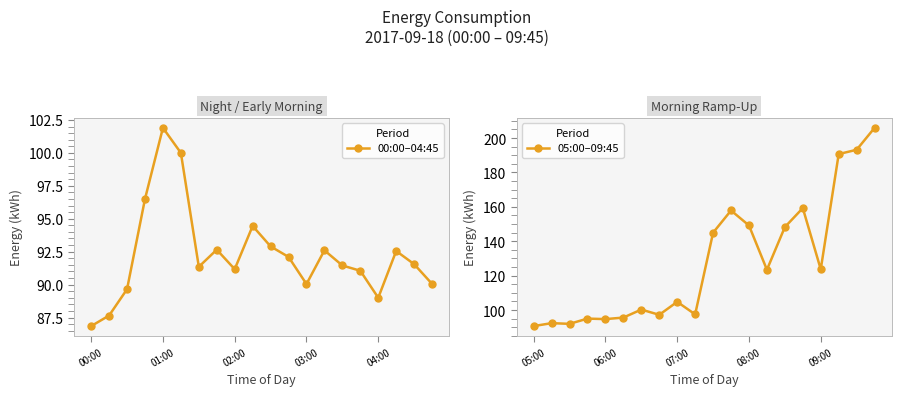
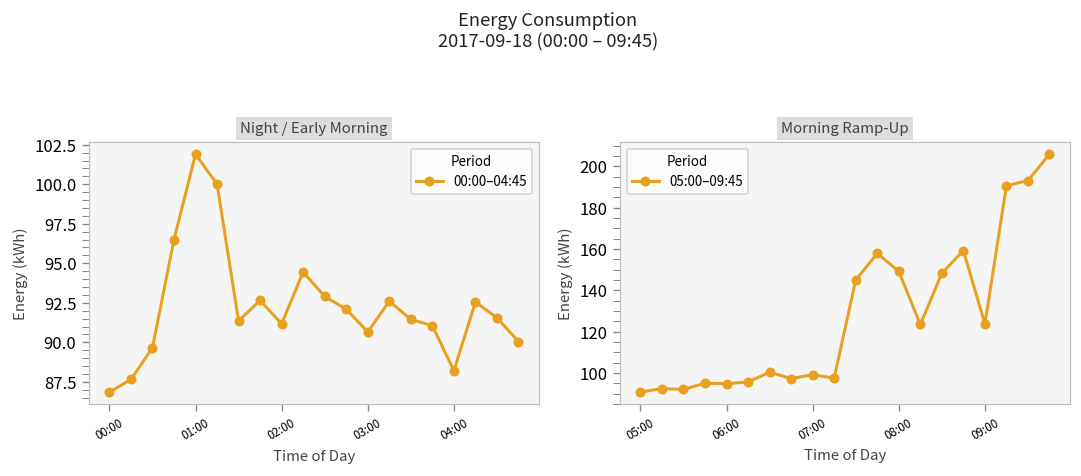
Night / Early Morning, 03:00: 90.0 -> 90.7
Night / Early Morning, 04:00: 89.0 -> 88.2
Morning Ramp-Up, 07:00: 105 -> 99
